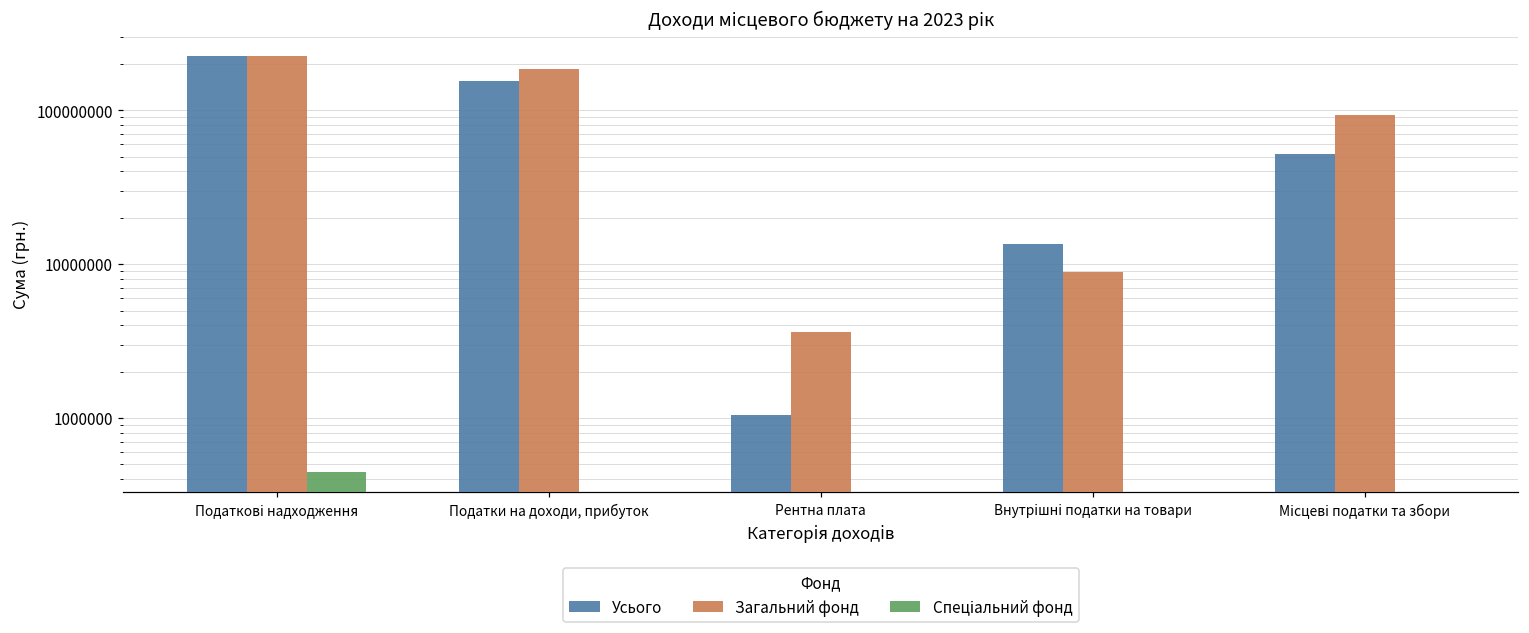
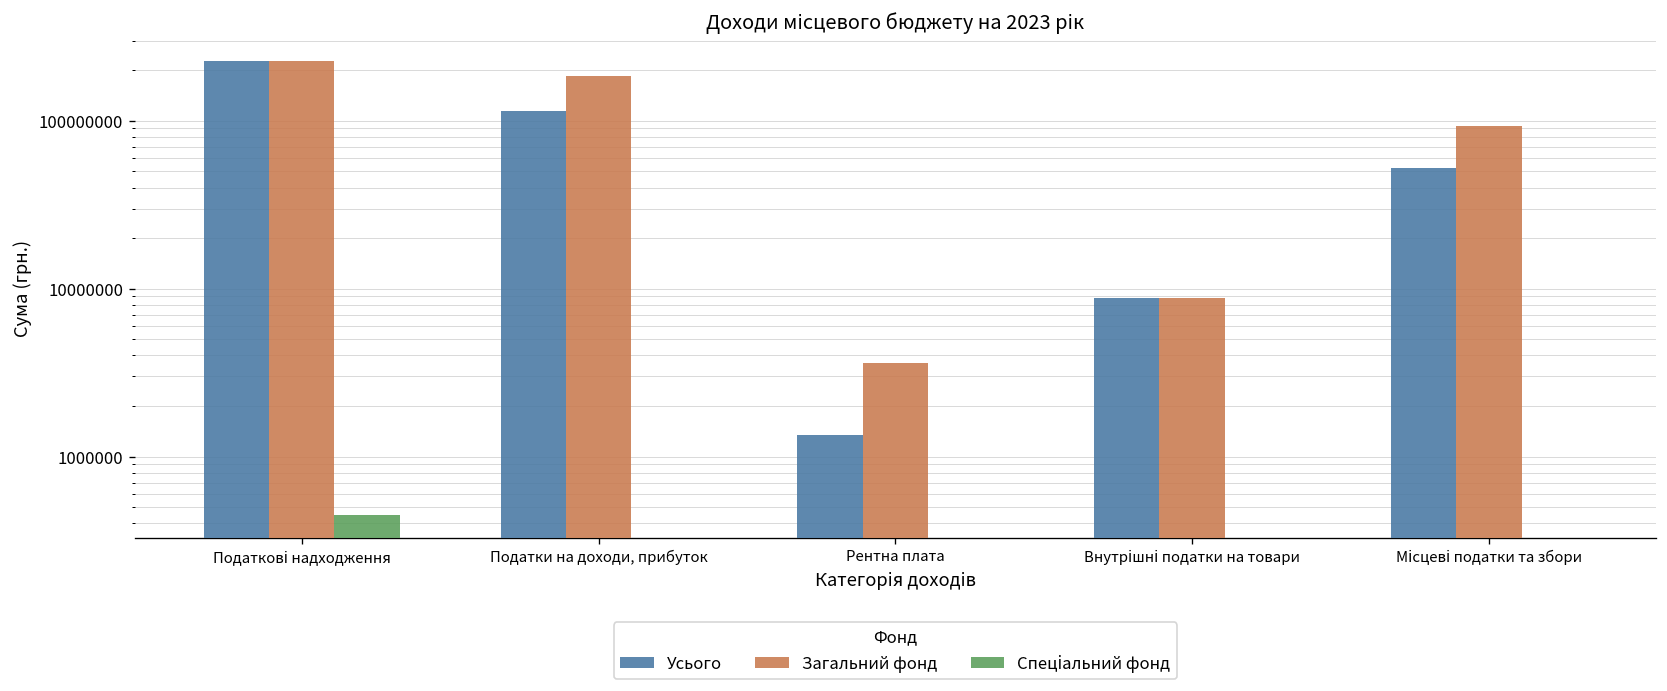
Усього, Податки на доходи, прибуток: 150000000 -> 110000000
Усього, Рентна плата: 1000000 -> 1300000
Усього, Внутрішні податки на товари: 13000000 -> 9000000
